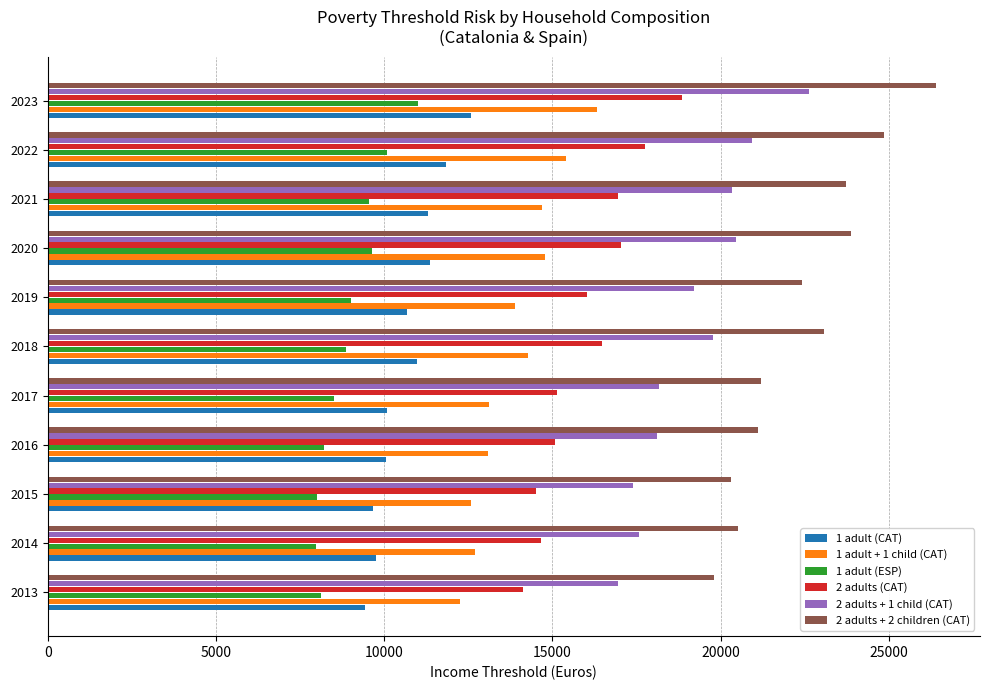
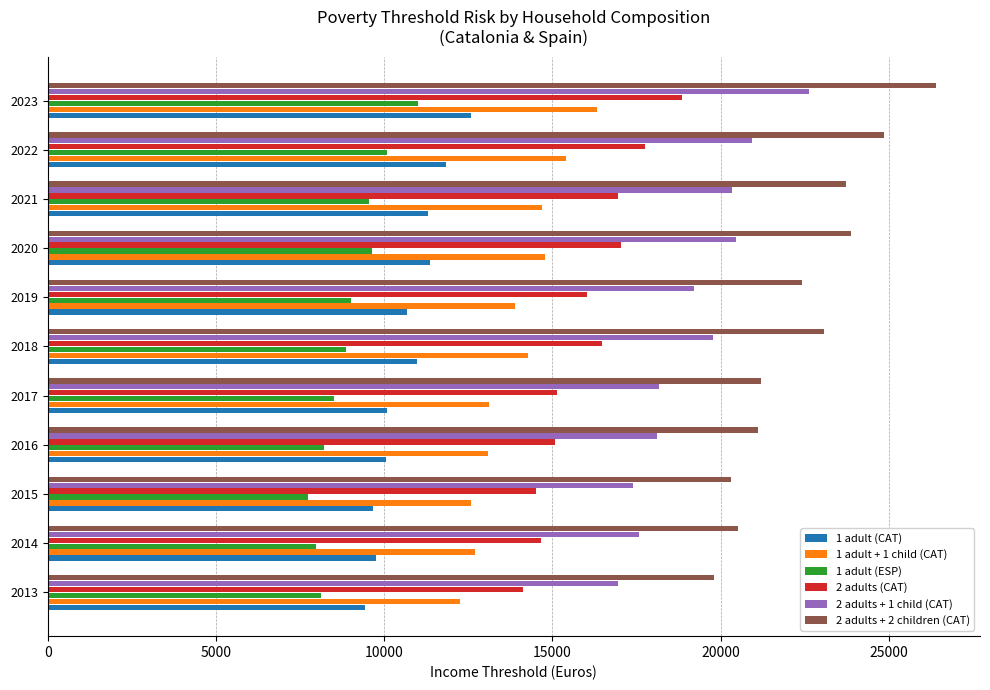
1 adult (ESP), 2015: 8000 -> 7700
